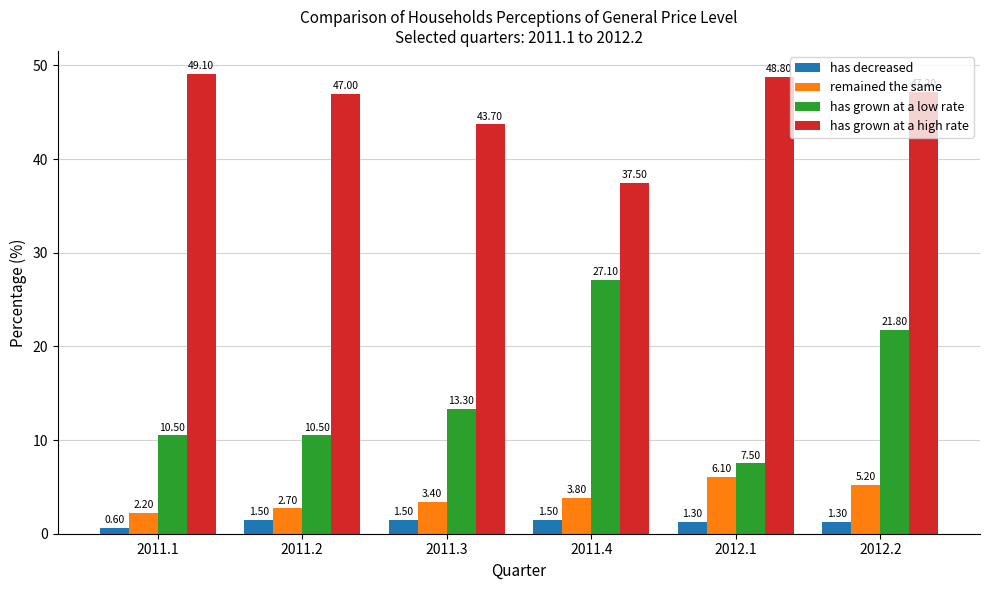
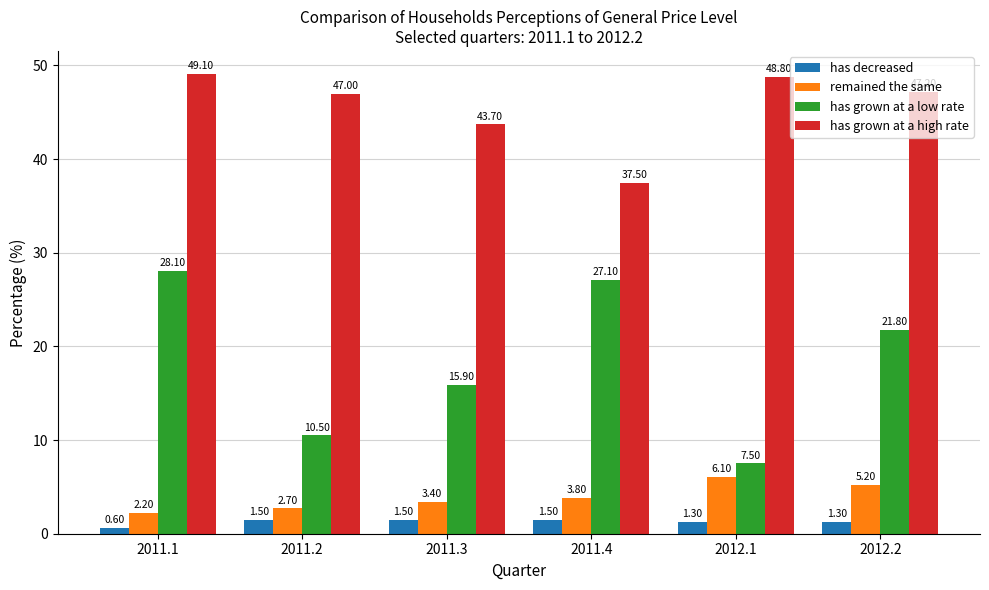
has grown at a low rate, 2011.1: 10.50 -> 28.10
has grown at a low rate, 2011.3: 13.30 -> 15.90
